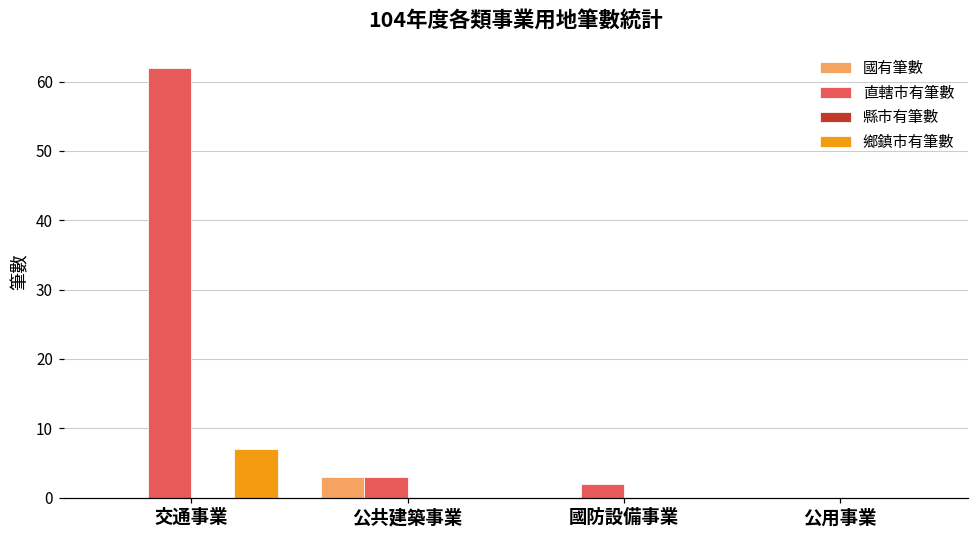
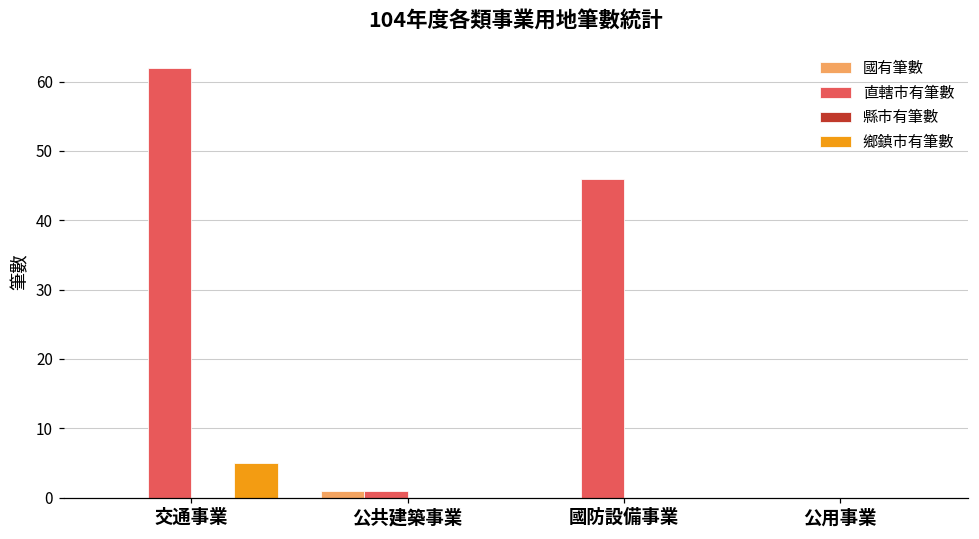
鄉鎮市有筆數, 交通事業: 7 -> 5
國有筆數, 公共建築事業: 3 -> 1
直轄市有筆數, 公共建築事業: 3 -> 1
直轄市有筆數, 國防設備事業: 2 -> 46
